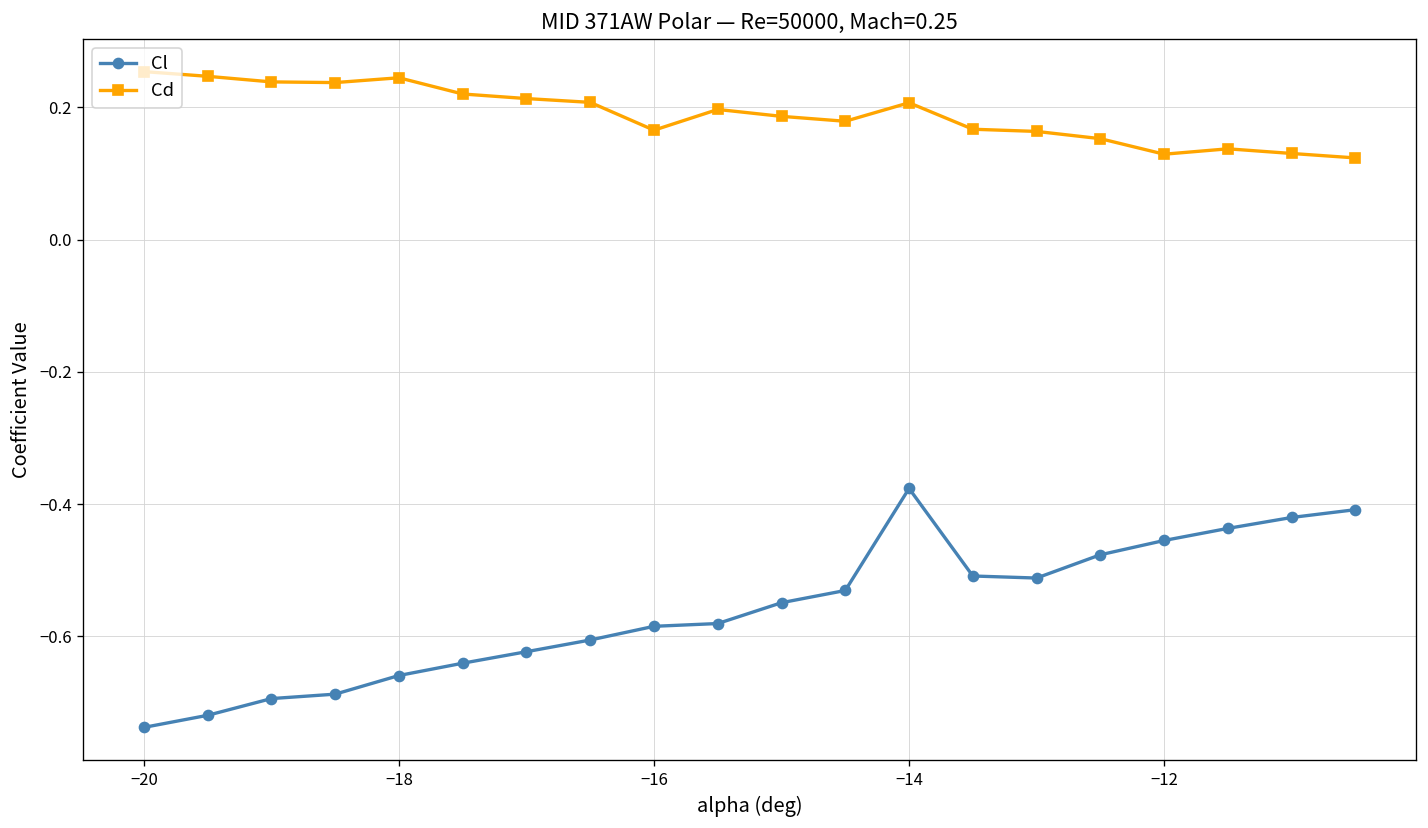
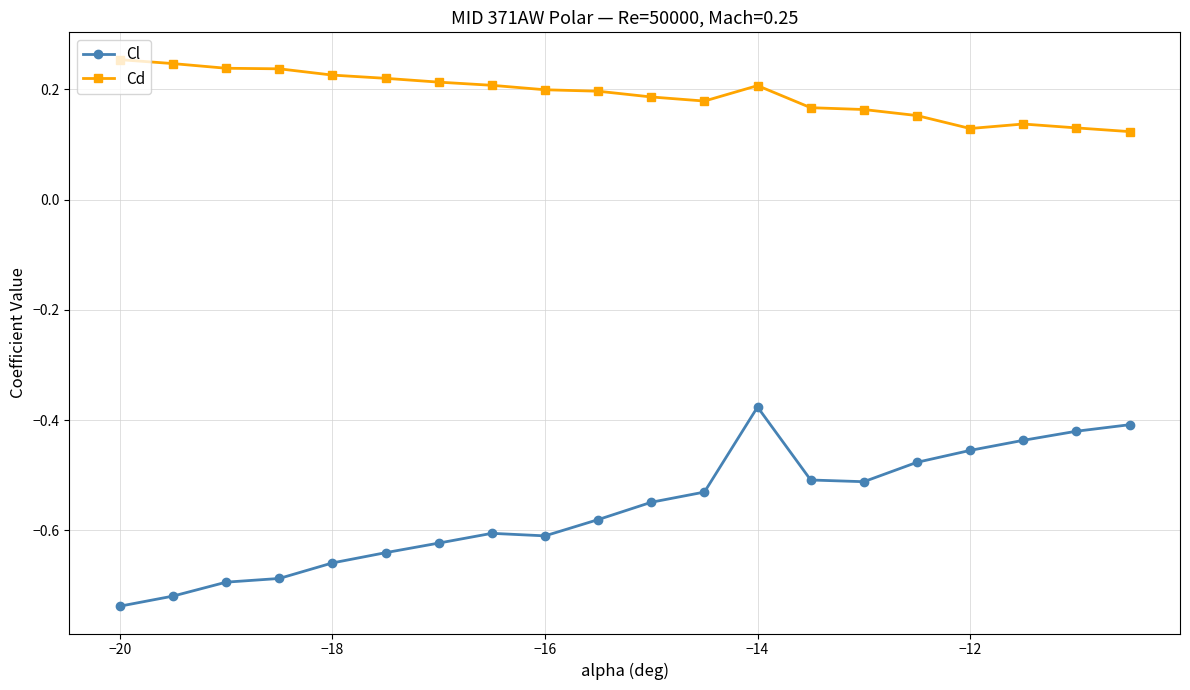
Cd, −18: 0.24 -> 0.23
Cl, −16: -0.58 -> -0.61
Cd, −16: 0.17 -> 0.20
